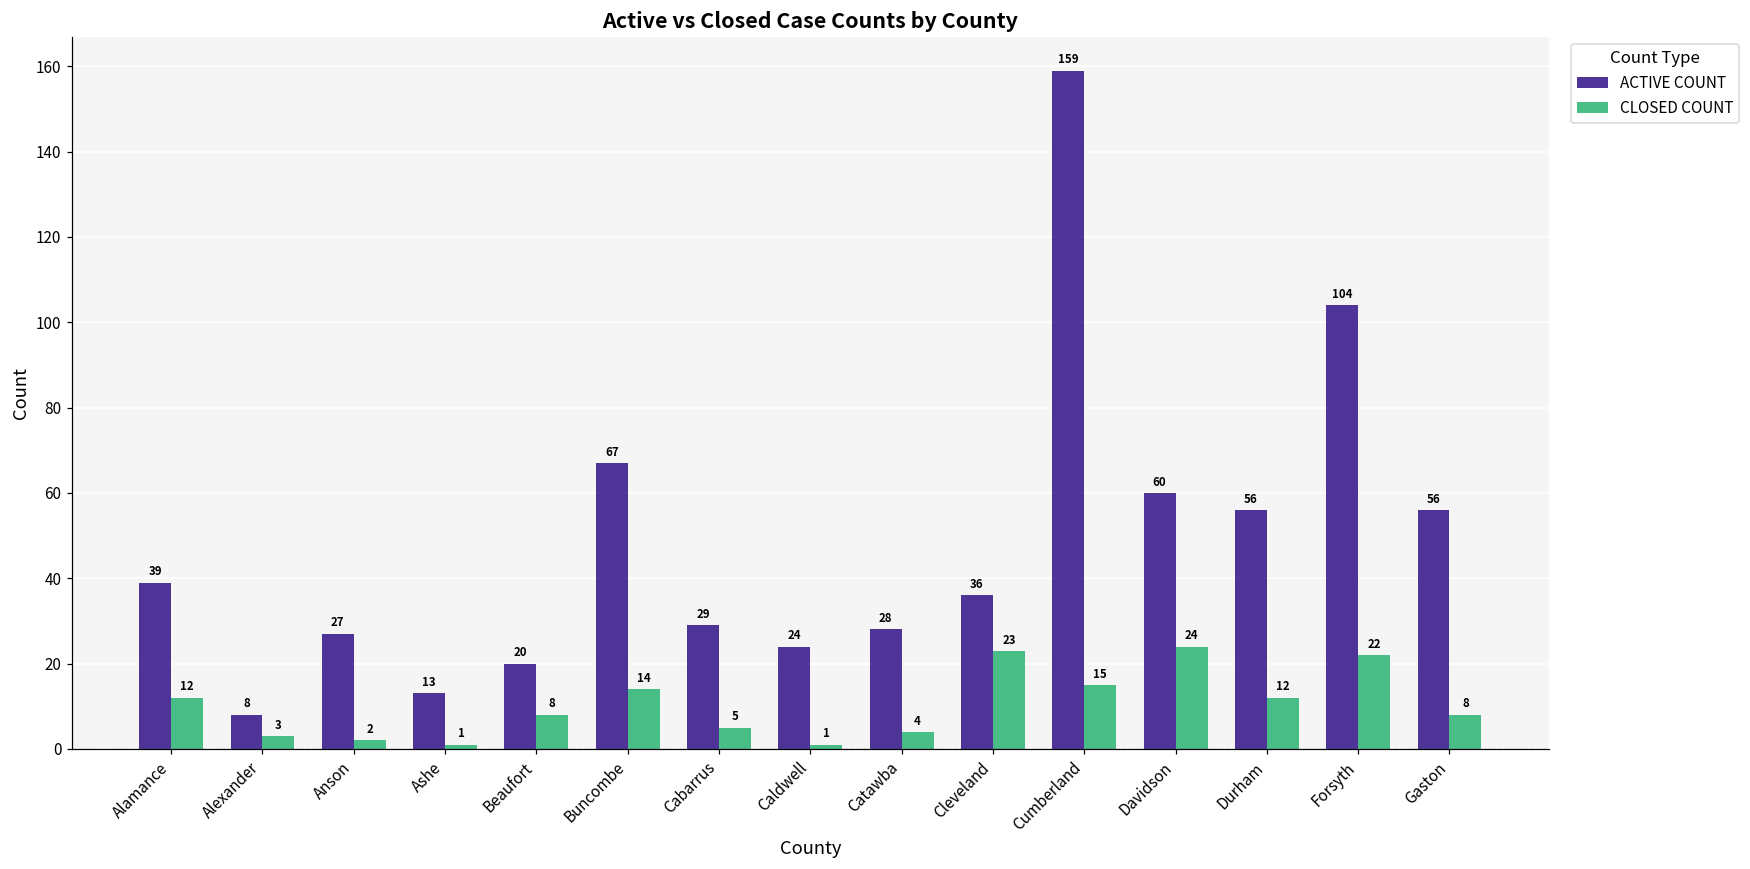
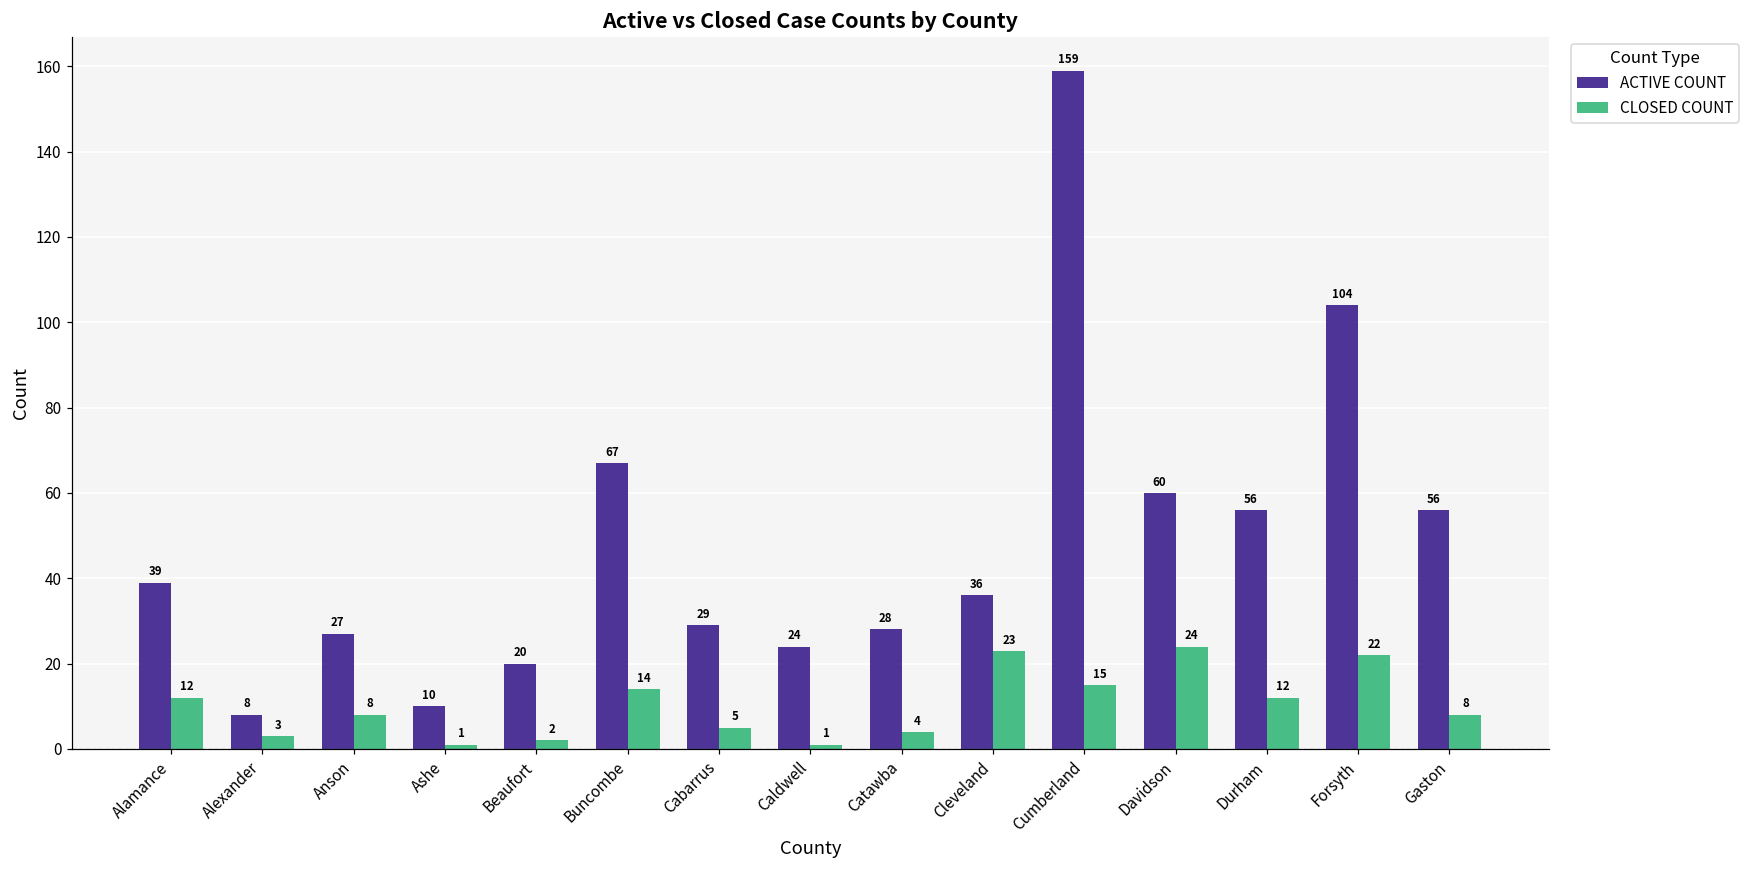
CLOSED COUNT, Anson: 2 -> 8
ACTIVE COUNT, Ashe: 13 -> 10
CLOSED COUNT, Beaufort: 8 -> 2
